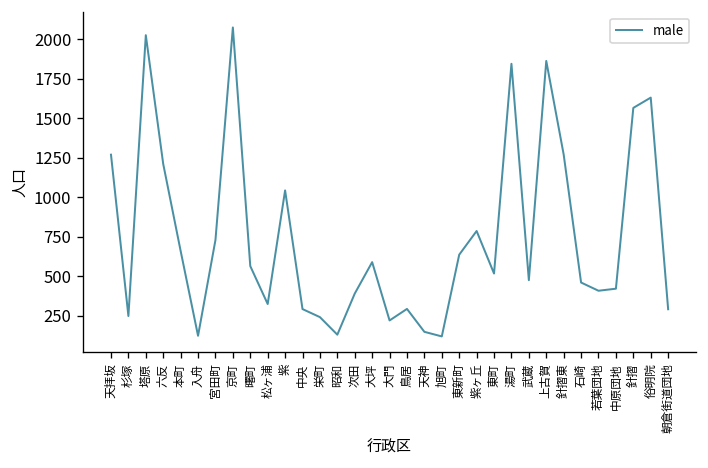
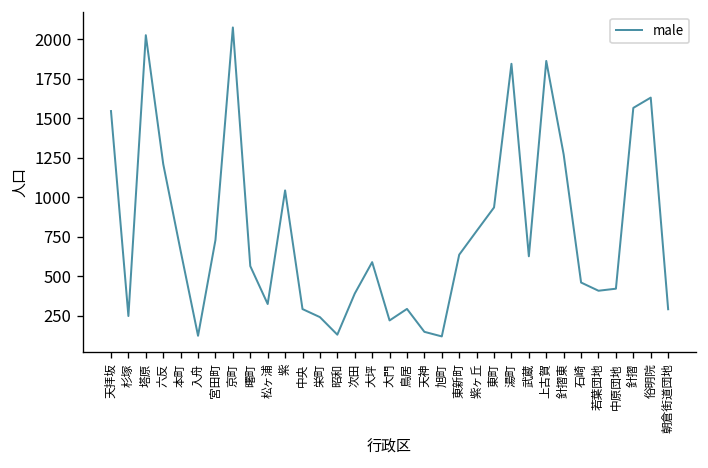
天拝坂: 1270 -> 1550
東町: 520 -> 940
武蔵: 480 -> 630
